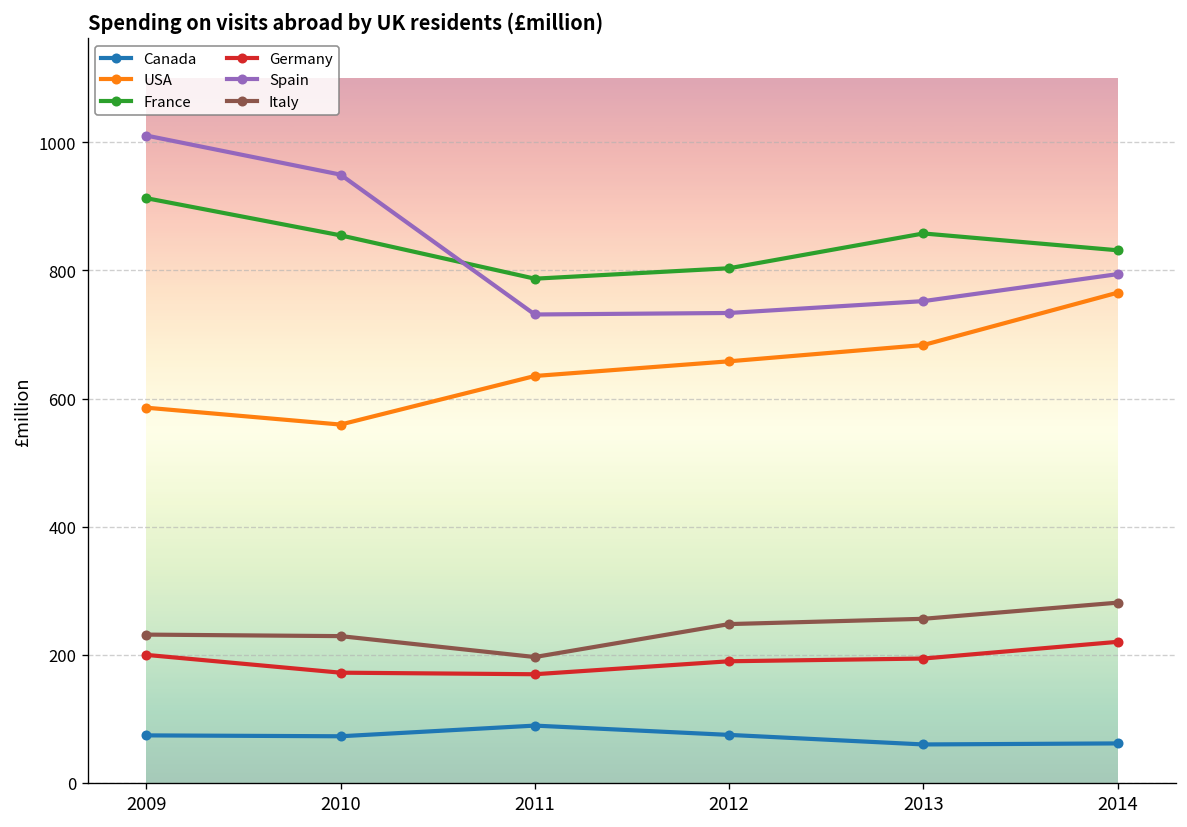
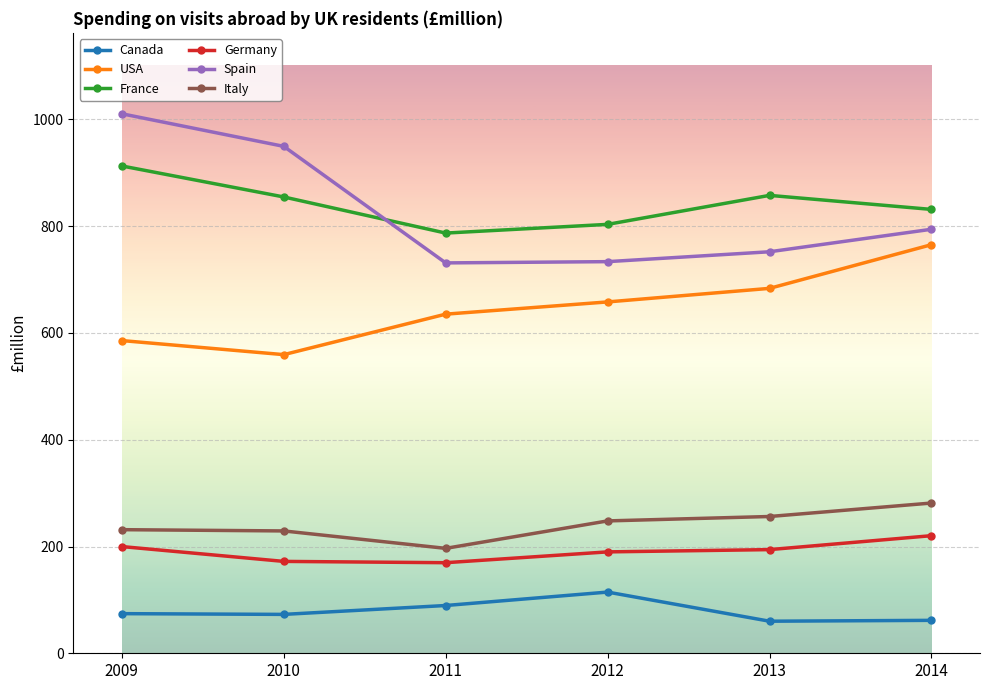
Canada, 2012: 70 -> 110
